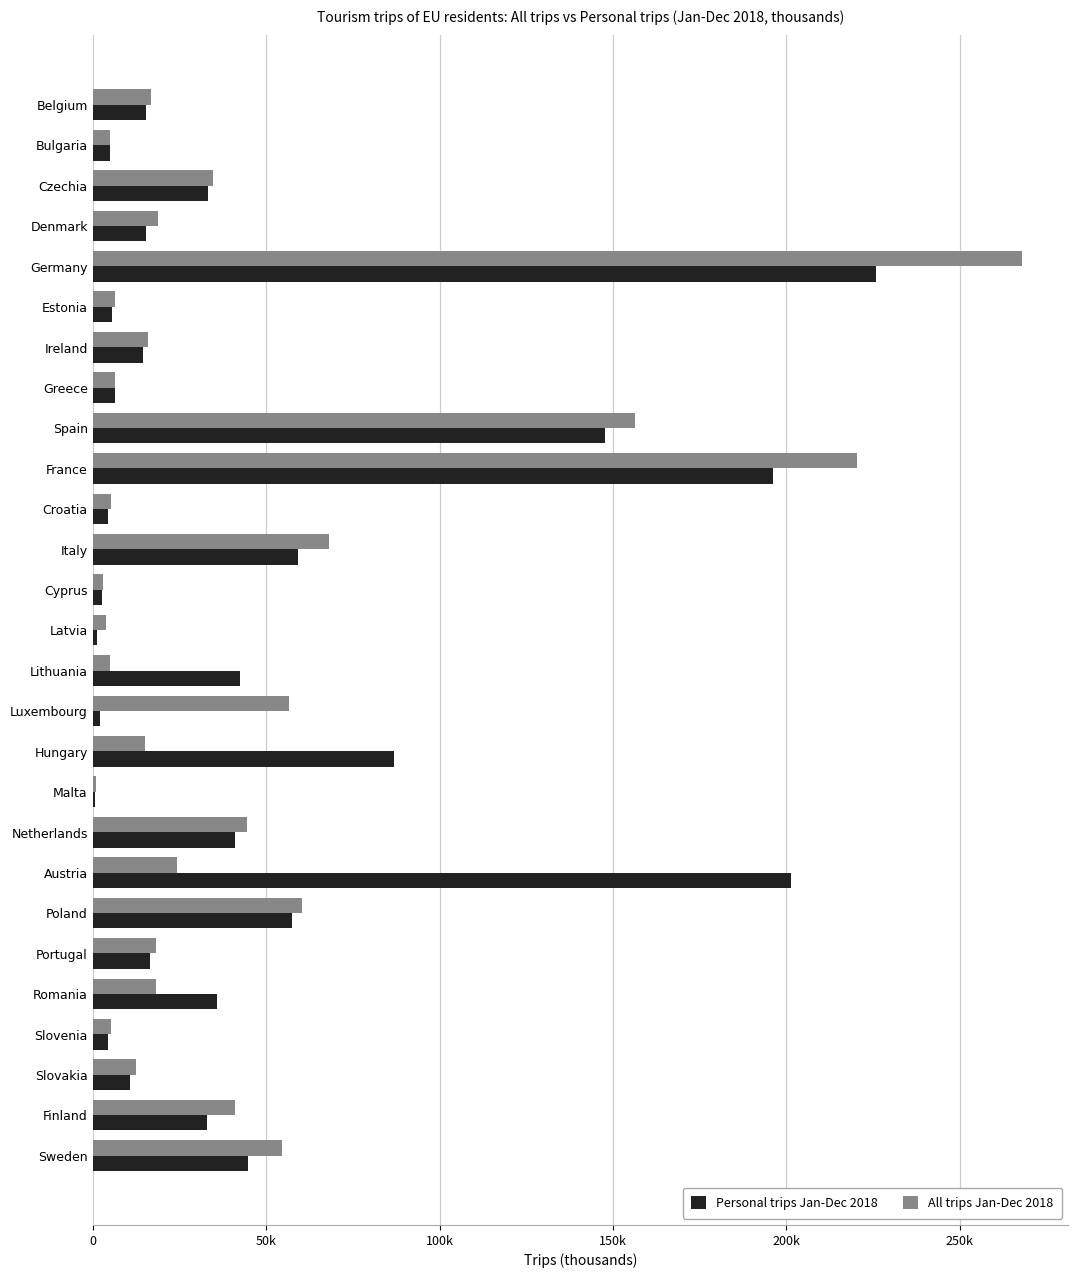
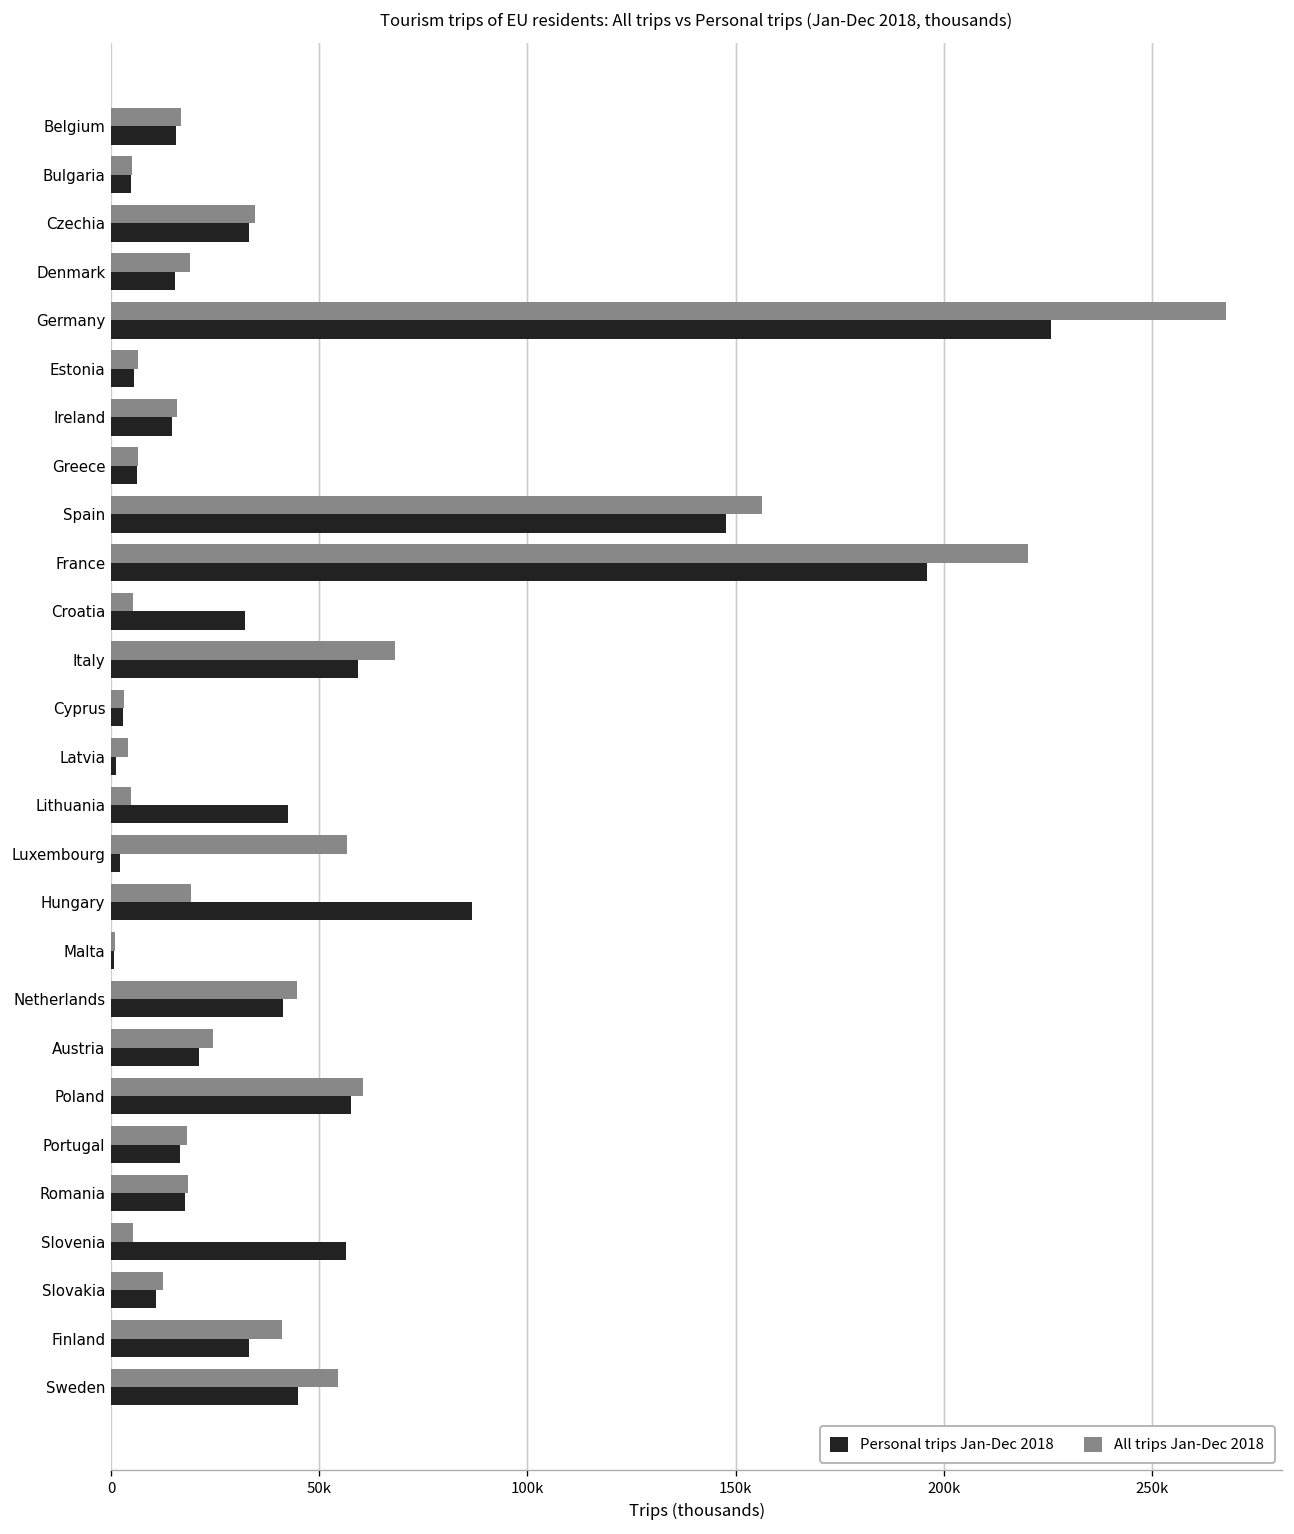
Personal trips Jan-Dec 2018, Croatia: 4000 -> 32000
All trips Jan-Dec 2018, Hungary: 15000 -> 19000
Personal trips Jan-Dec 2018, Austria: 201000 -> 21000
Personal trips Jan-Dec 2018, Romania: 36000 -> 18000
Personal trips Jan-Dec 2018, Slovenia: 5000 -> 56000
